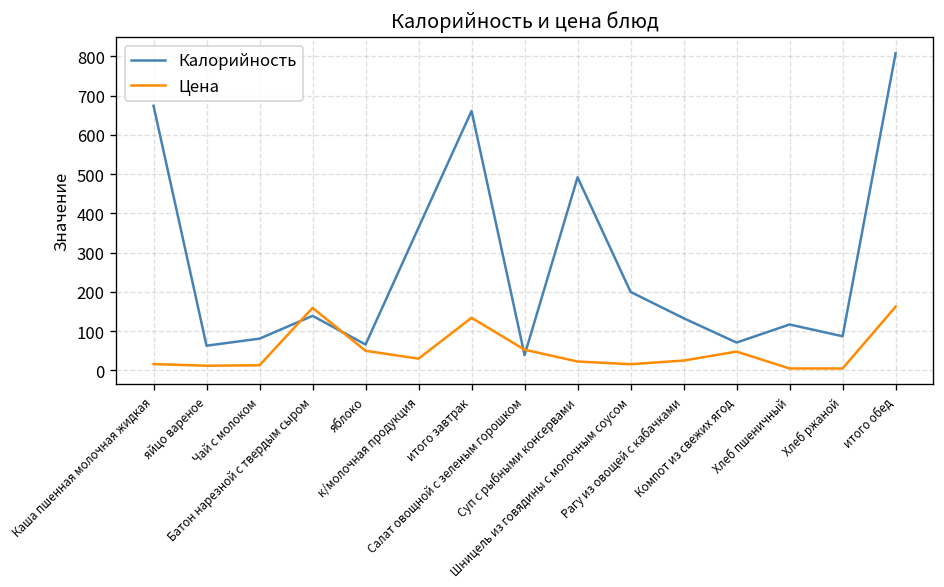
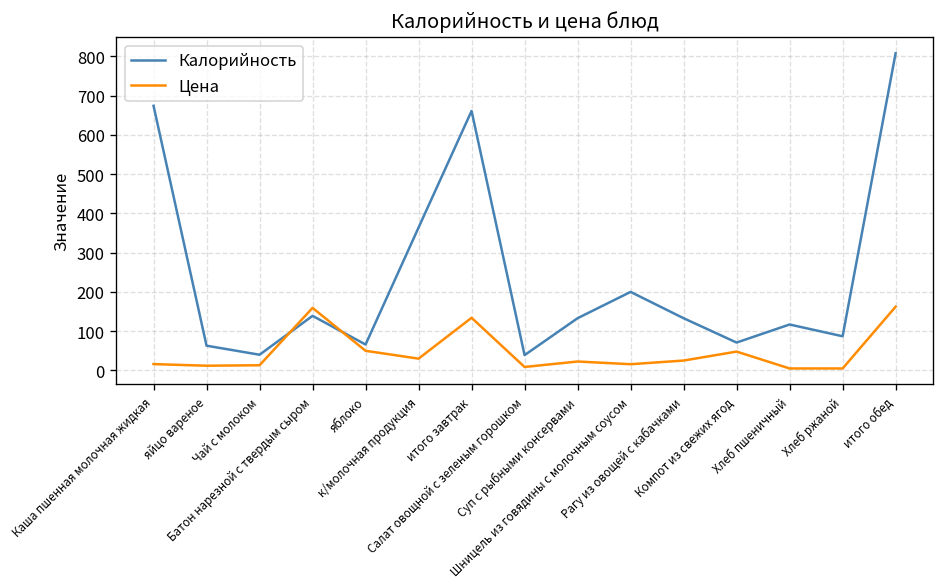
Калорийность, Чай с молоком: 80 -> 40
Цена, Салат овощной с зеленым горошком: 50 -> 10
Калорийность, Суп с рыбными консервами: 490 -> 130
